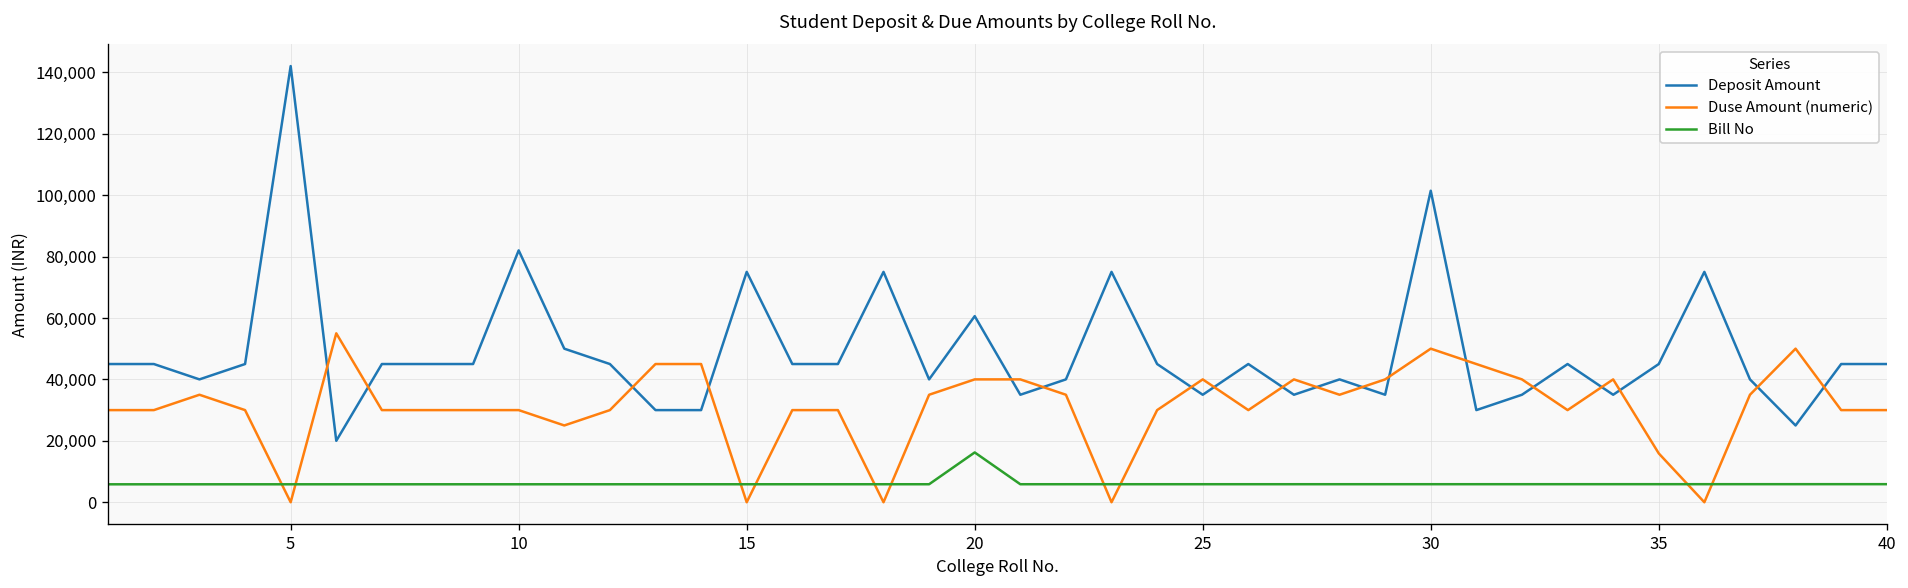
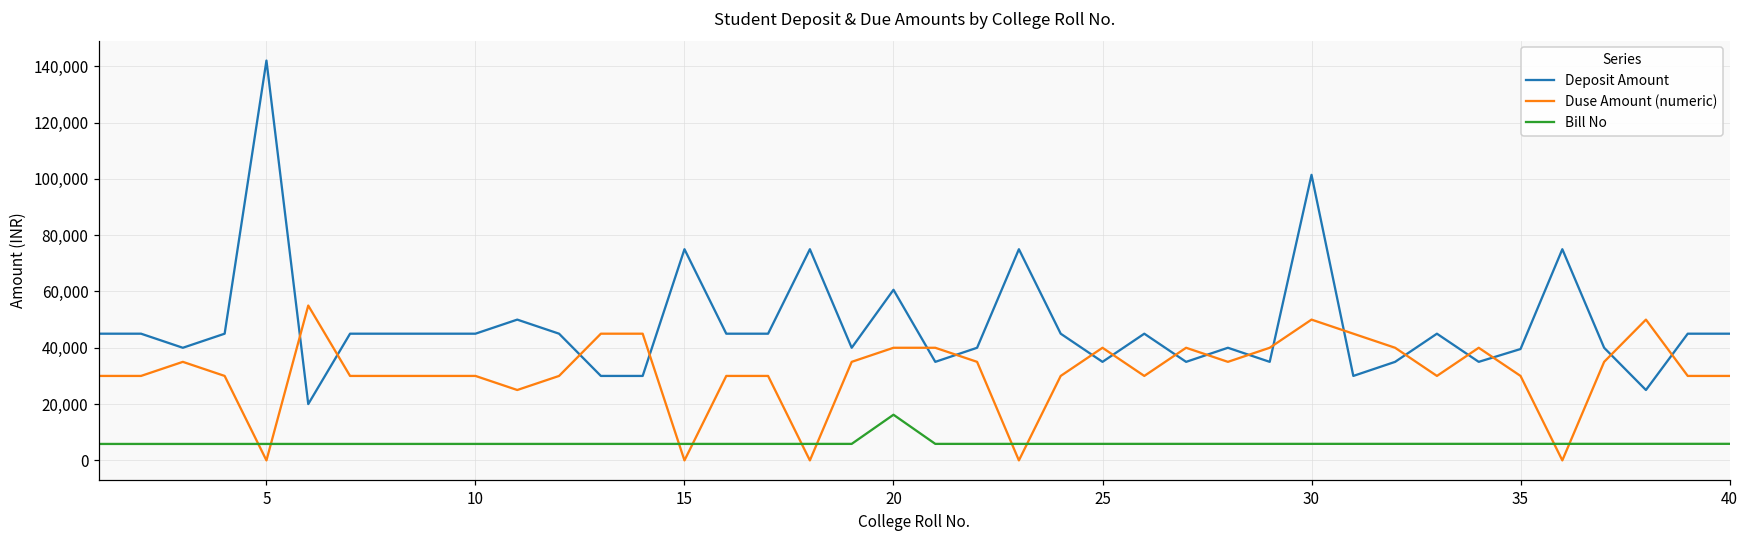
Deposit Amount, 10: 82,000 -> 45,000
Deposit Amount, 35: 45,000 -> 40,000
Duse Amount (numeric), 35: 16,000 -> 30,000
